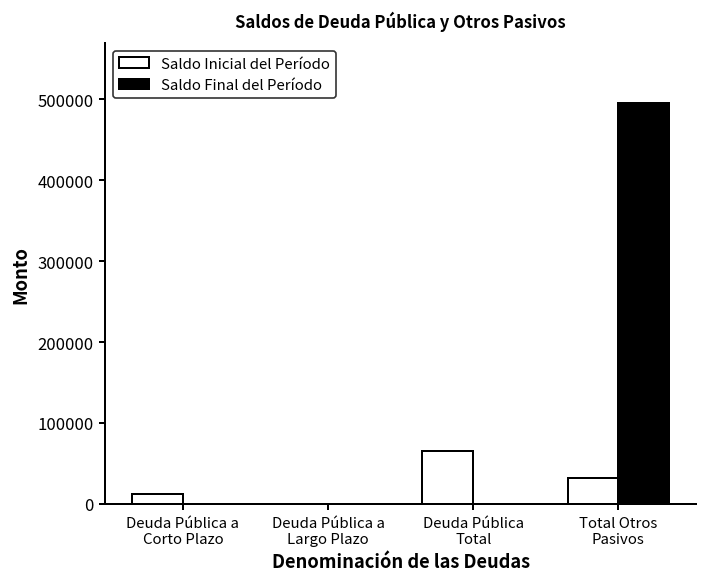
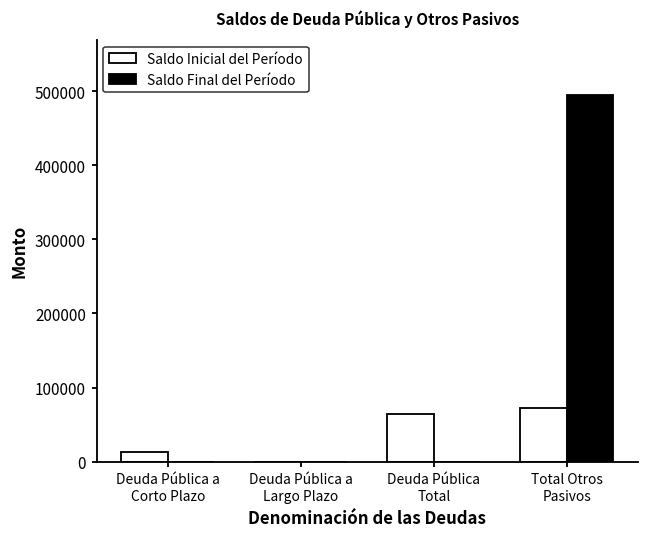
Saldo Inicial del Período, Total Otros Pasivos: 30000 -> 70000
